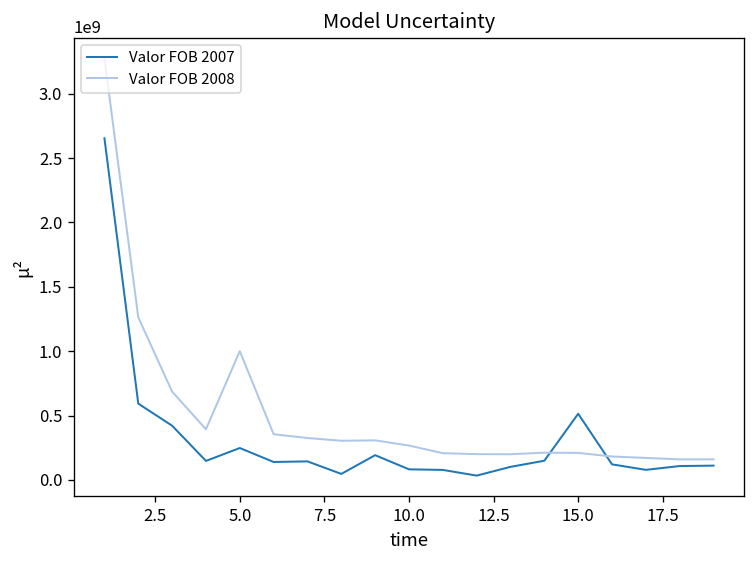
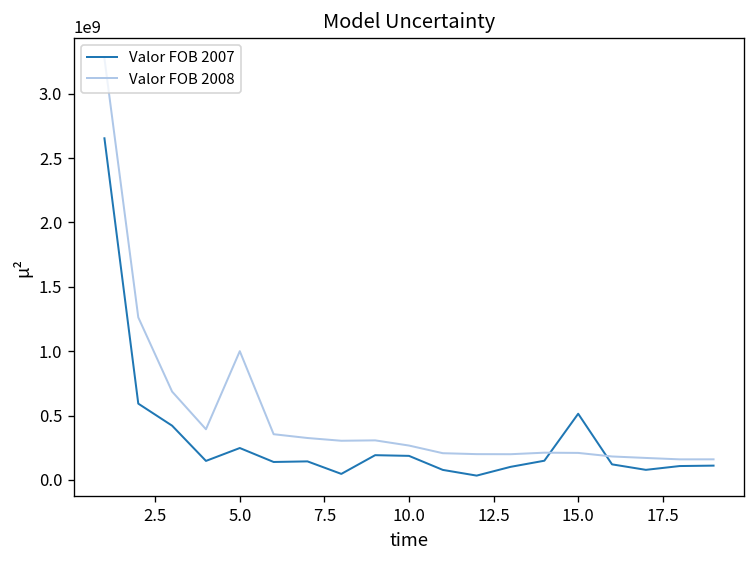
Valor FOB 2007, 10.0: 80000000 -> 190000000
